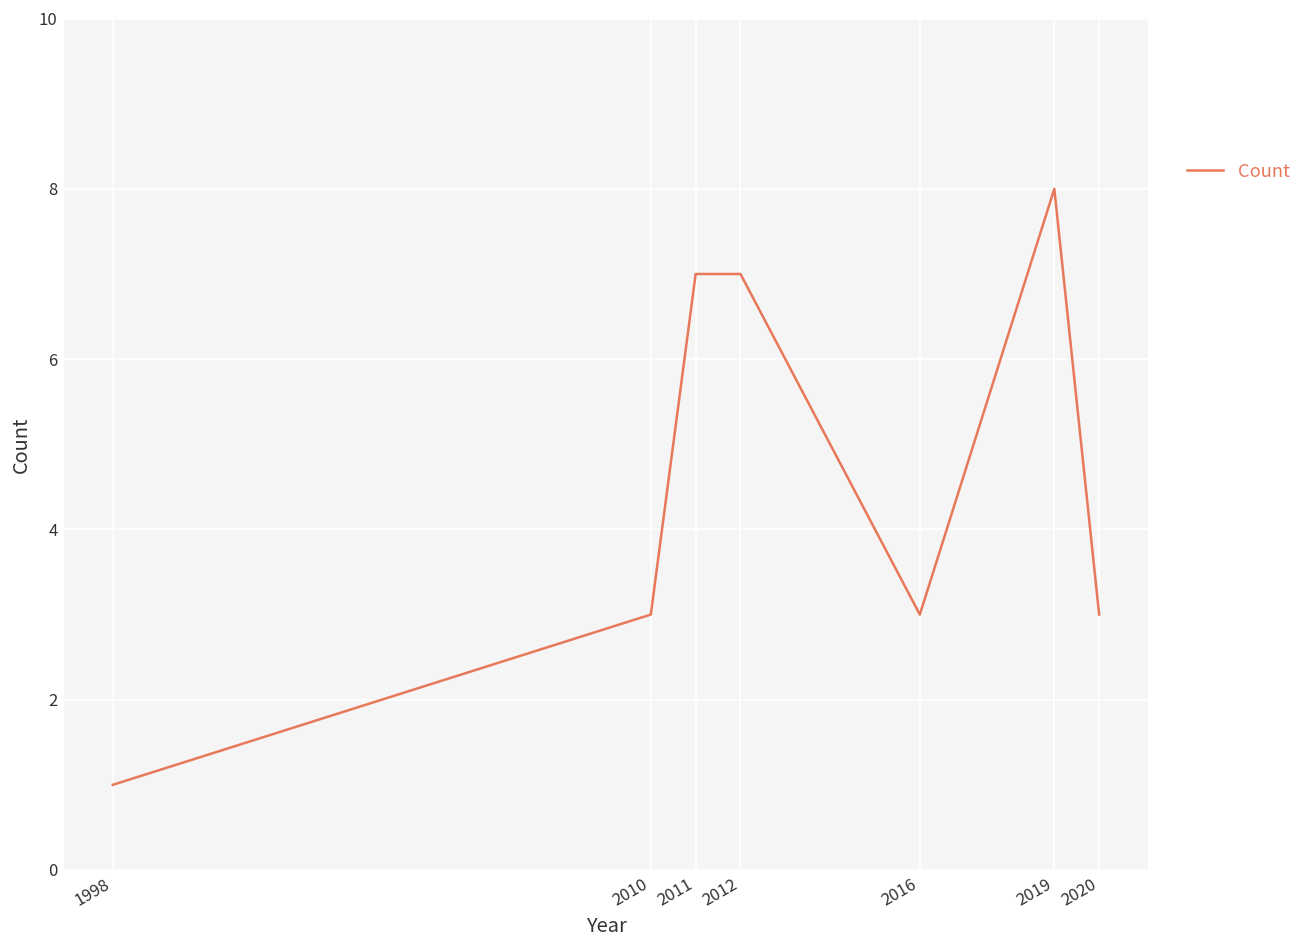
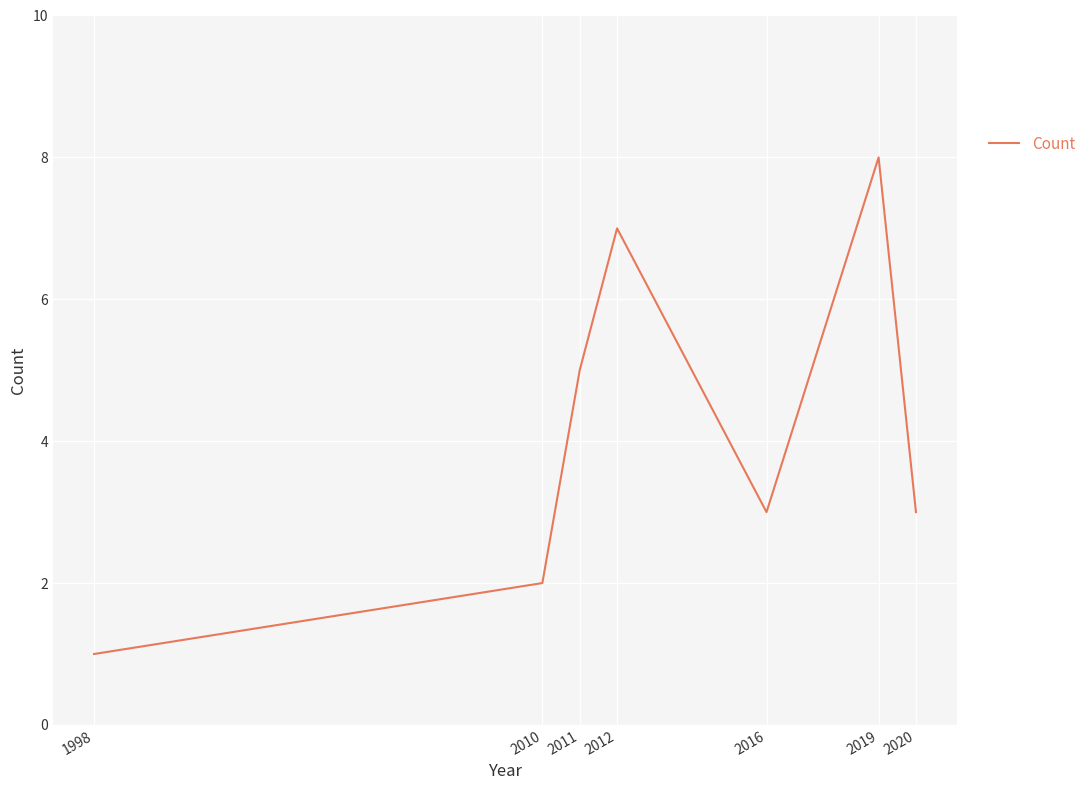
2010: 3 -> 2
2011: 7 -> 5
